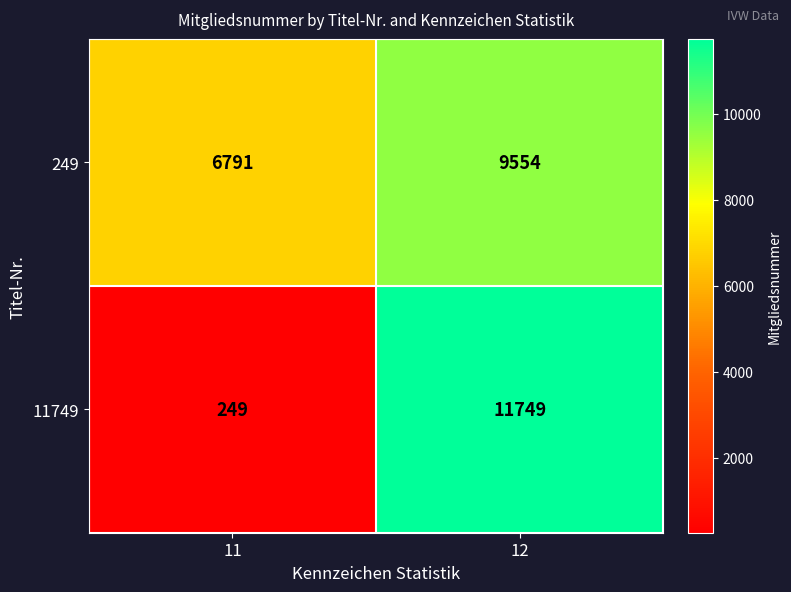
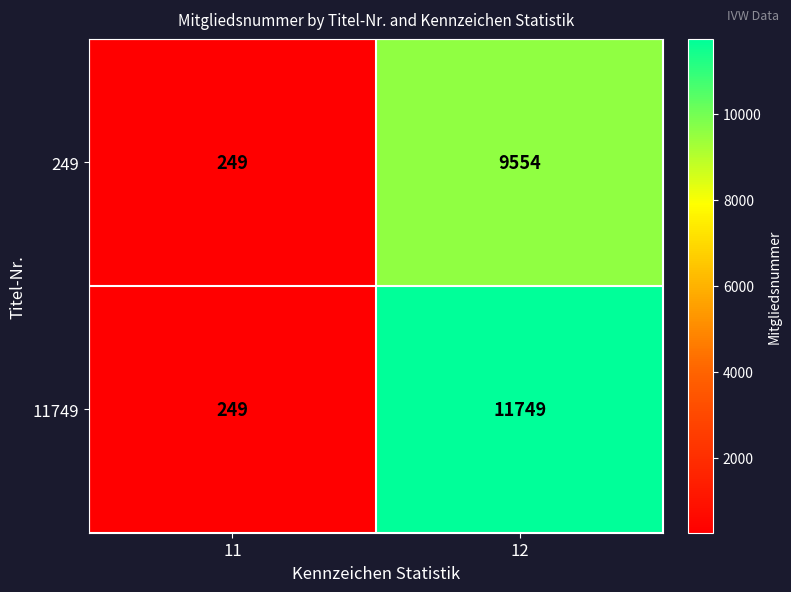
249, 11: 6791 -> 249
